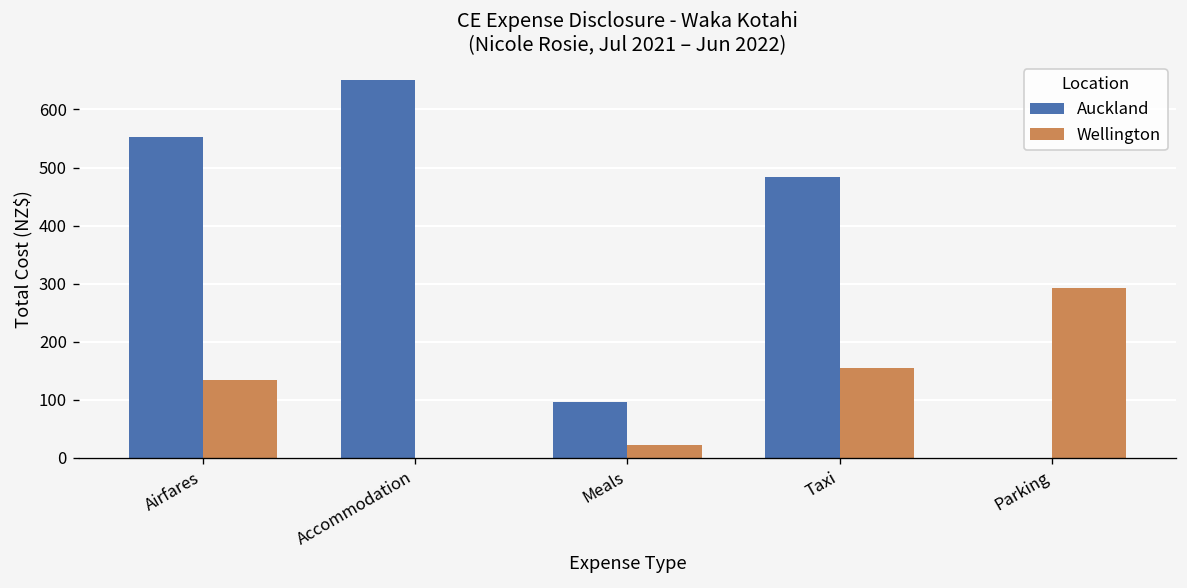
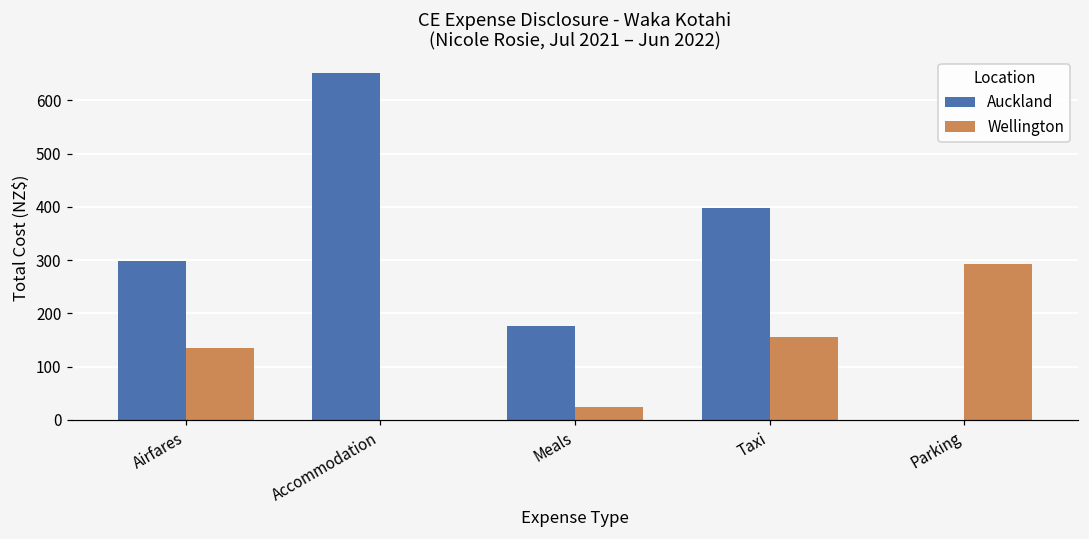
Auckland, Airfares: 550 -> 300
Auckland, Meals: 100 -> 180
Auckland, Taxi: 480 -> 400
